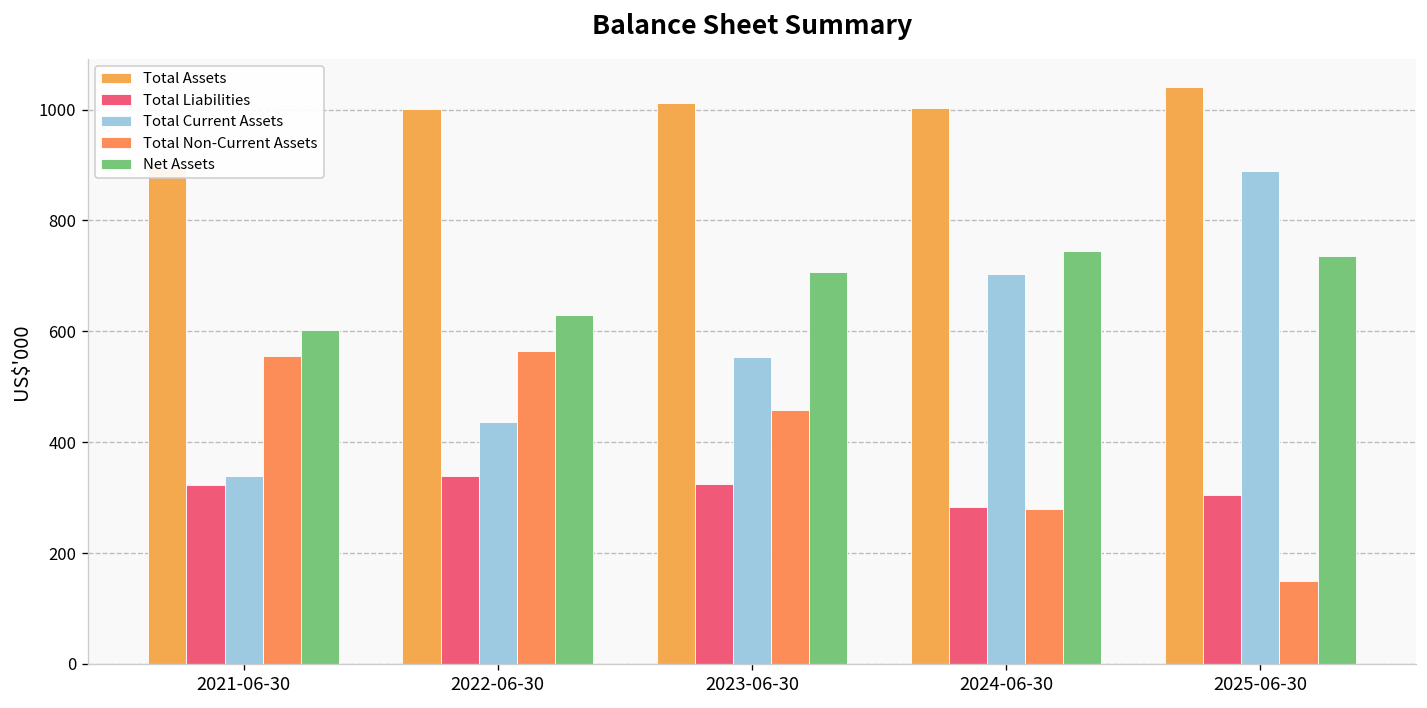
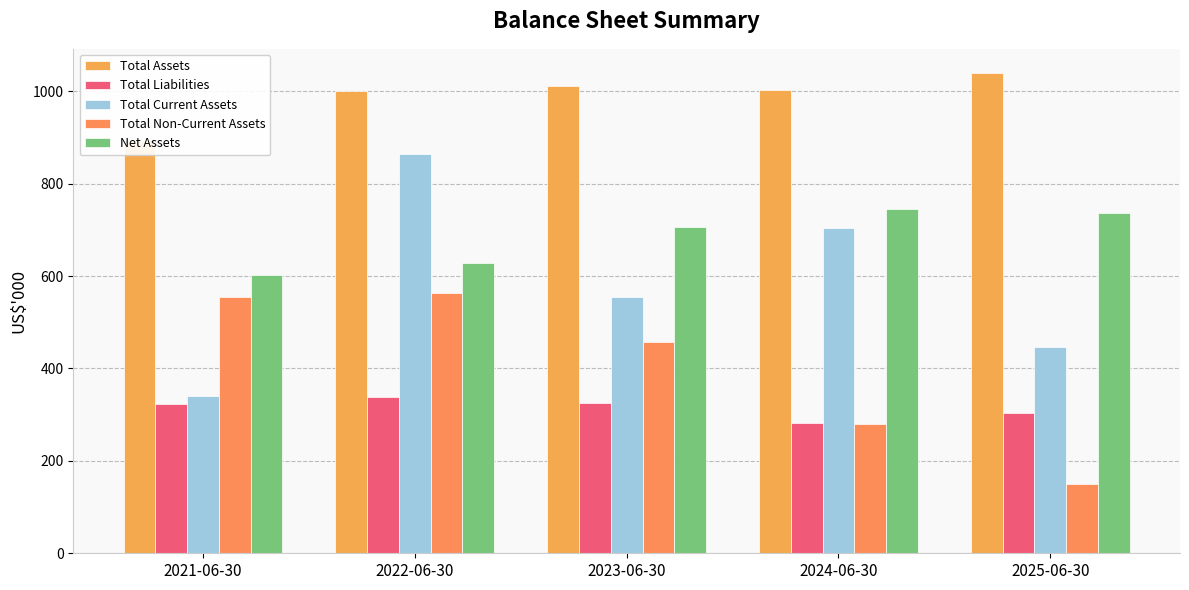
Total Current Assets, 2022-06-30: 440 -> 860
Total Current Assets, 2025-06-30: 890 -> 450
